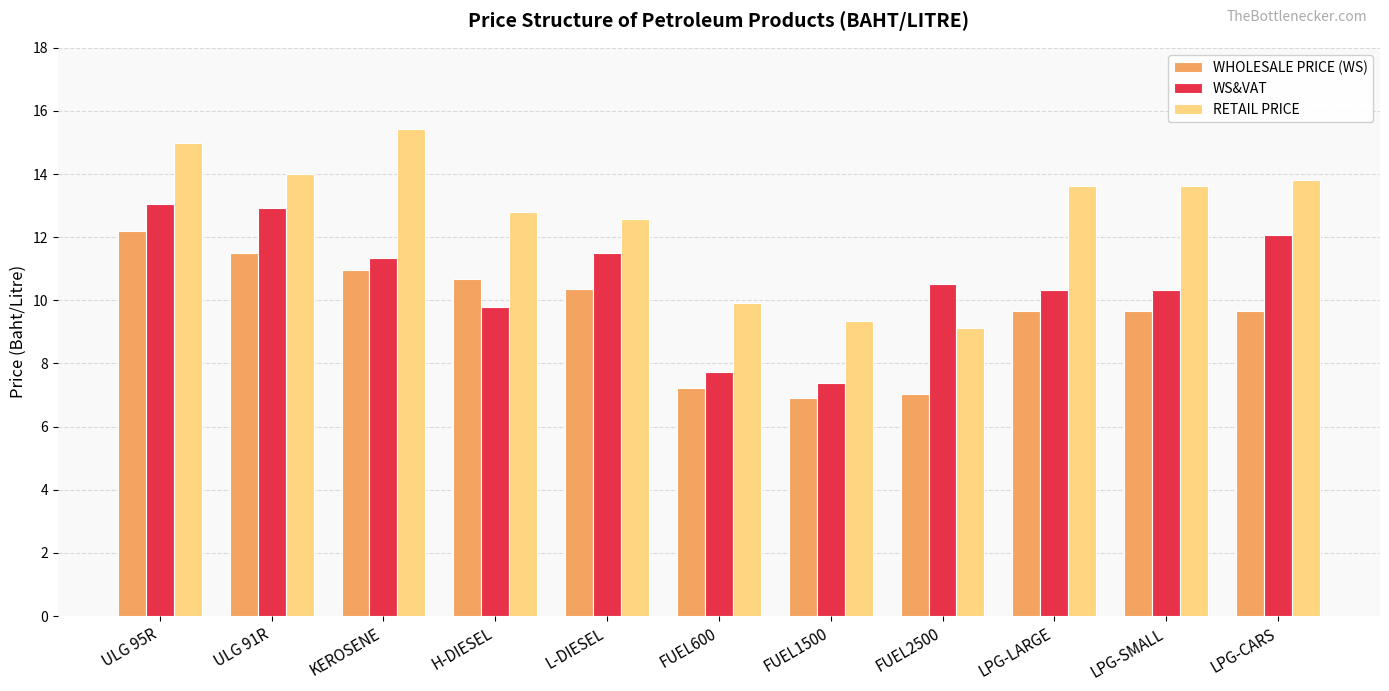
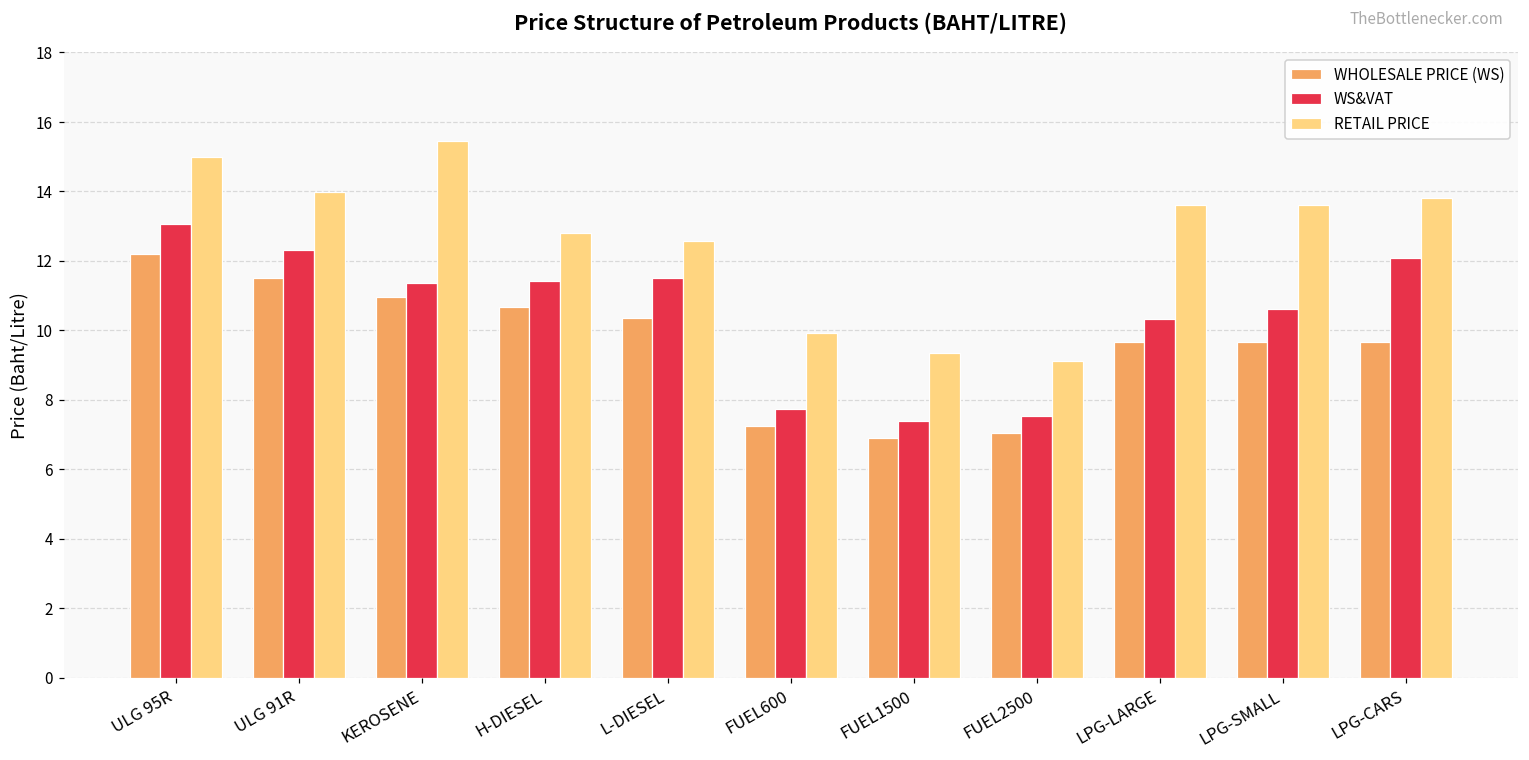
WS&VAT, ULG 91R: 12.9 -> 12.3
WS&VAT, H-DIESEL: 9.8 -> 11.4
WS&VAT, FUEL2500: 10.5 -> 7.5
WS&VAT, LPG-SMALL: 10.3 -> 10.6
